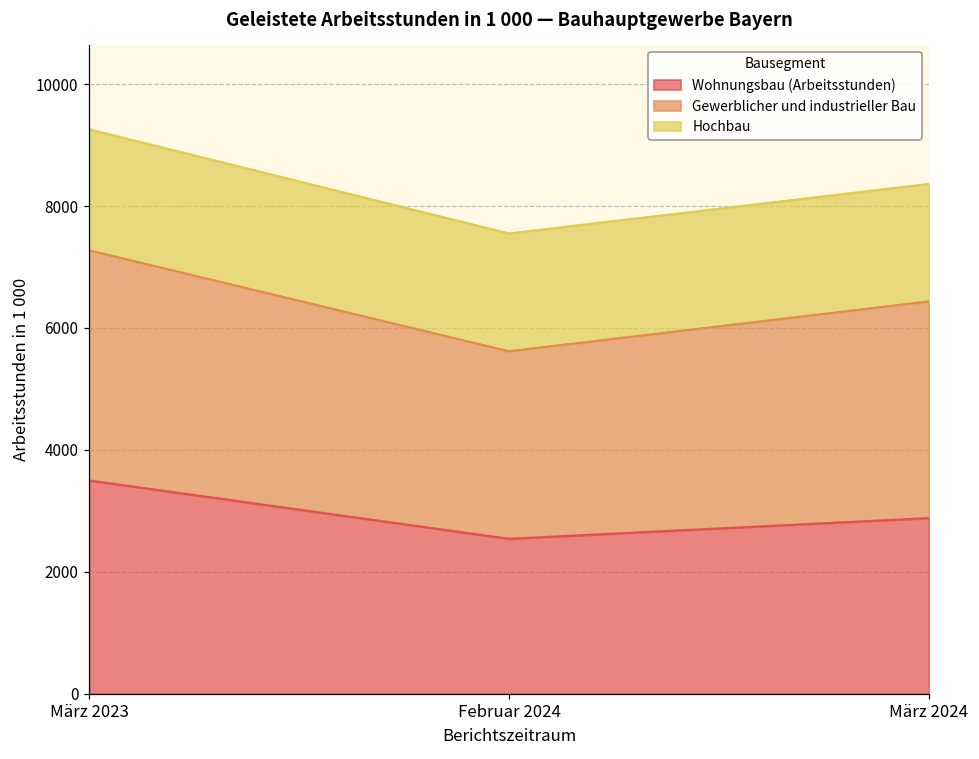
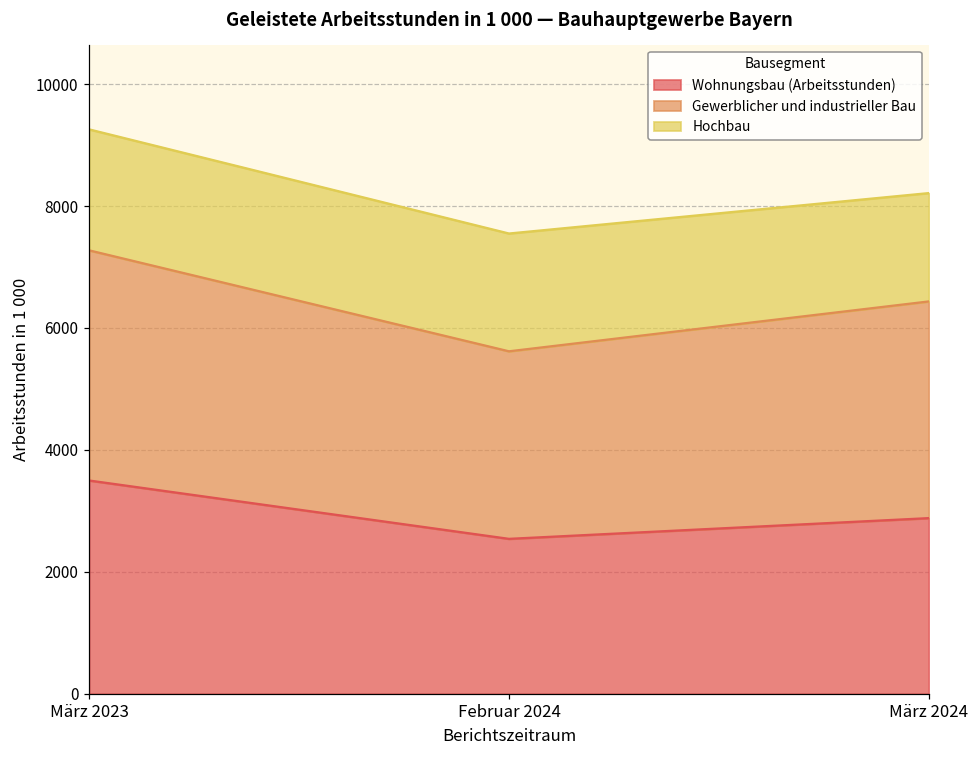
Hochbau, März 2024: 1900 -> 1800
